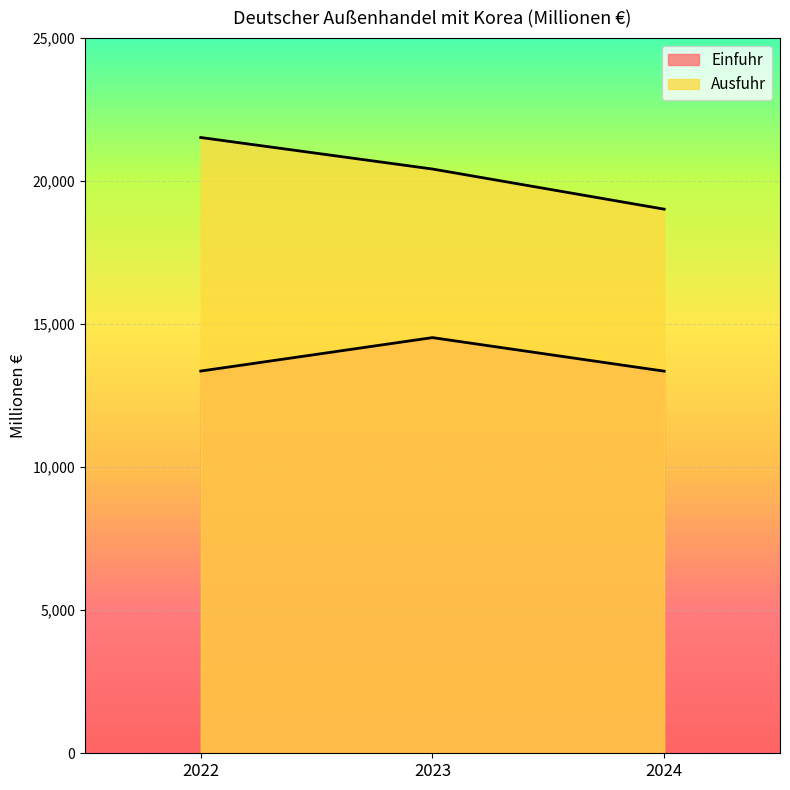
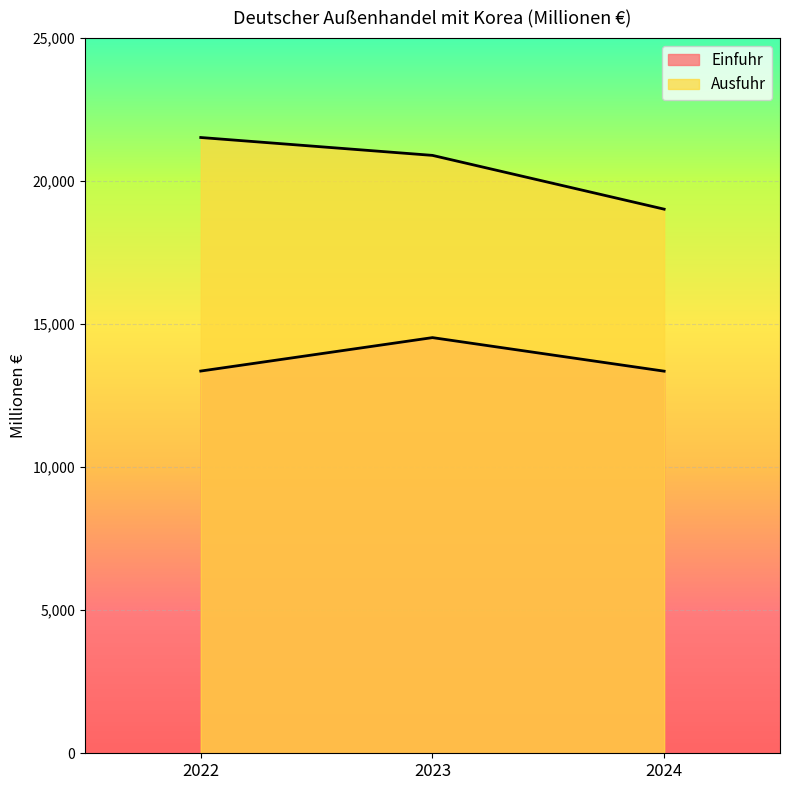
Ausfuhr, 2023: 20,400 -> 20,900
